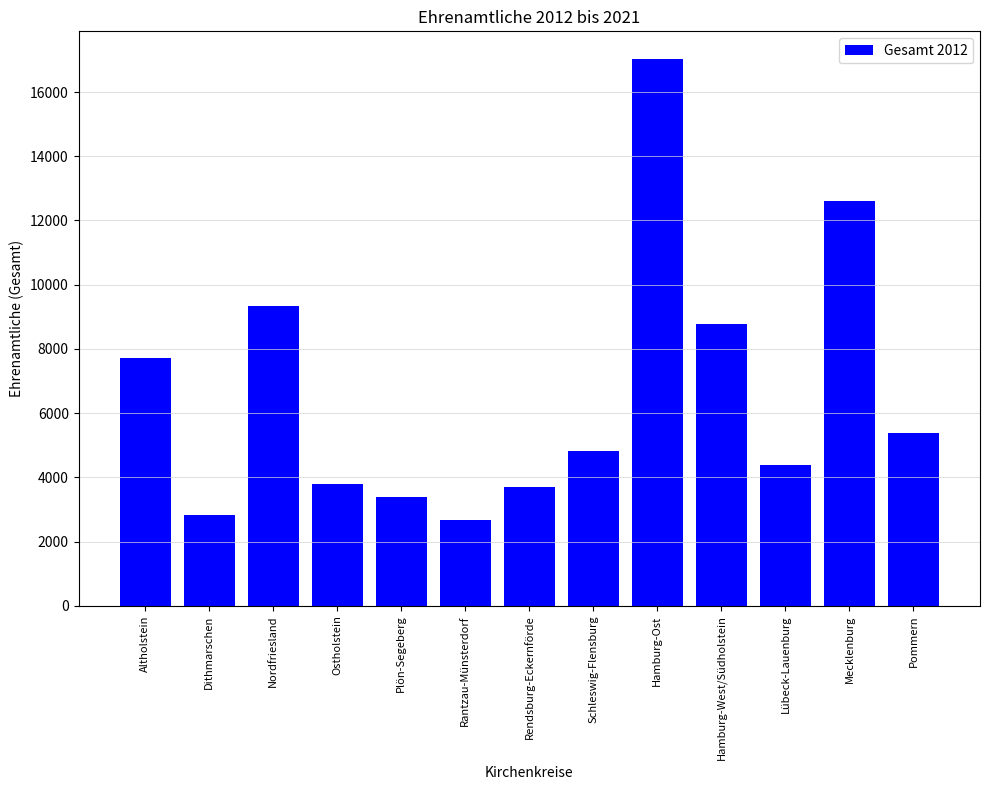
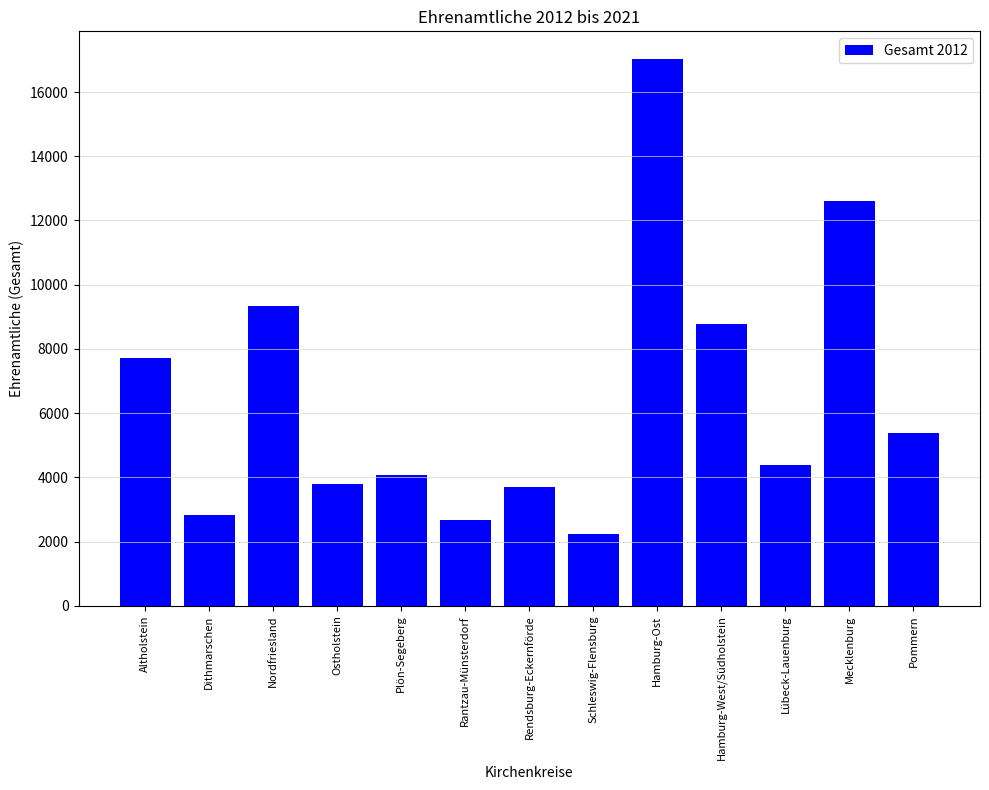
Plön-Segeberg: 3400 -> 4100
Schleswig-Flensburg: 4800 -> 2200
